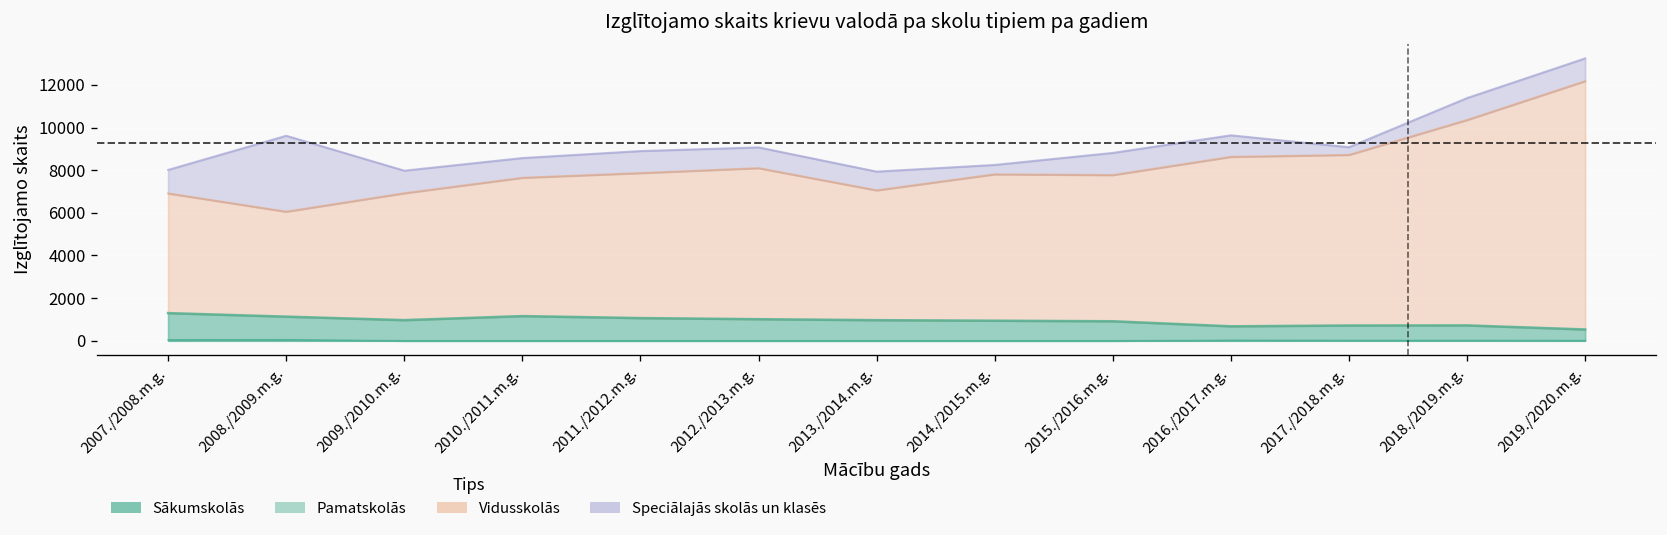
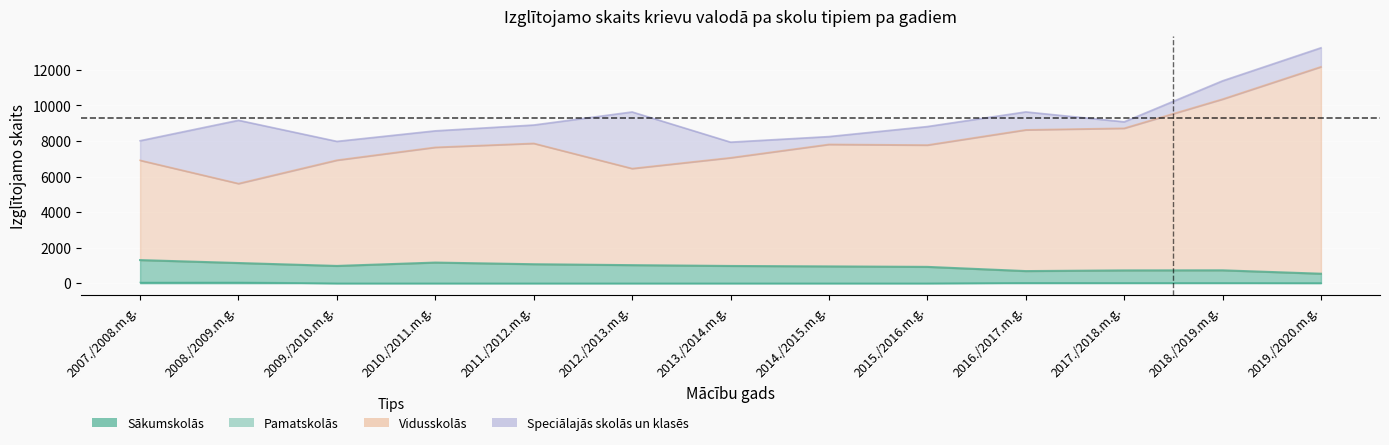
Vidusskolās, 2008./2009.m.g.: 4900 -> 4500
Vidusskolās, 2012./2013.m.g.: 7100 -> 5400
Speciālajās skolās un klasēs, 2012./2013.m.g.: 1000 -> 3200
